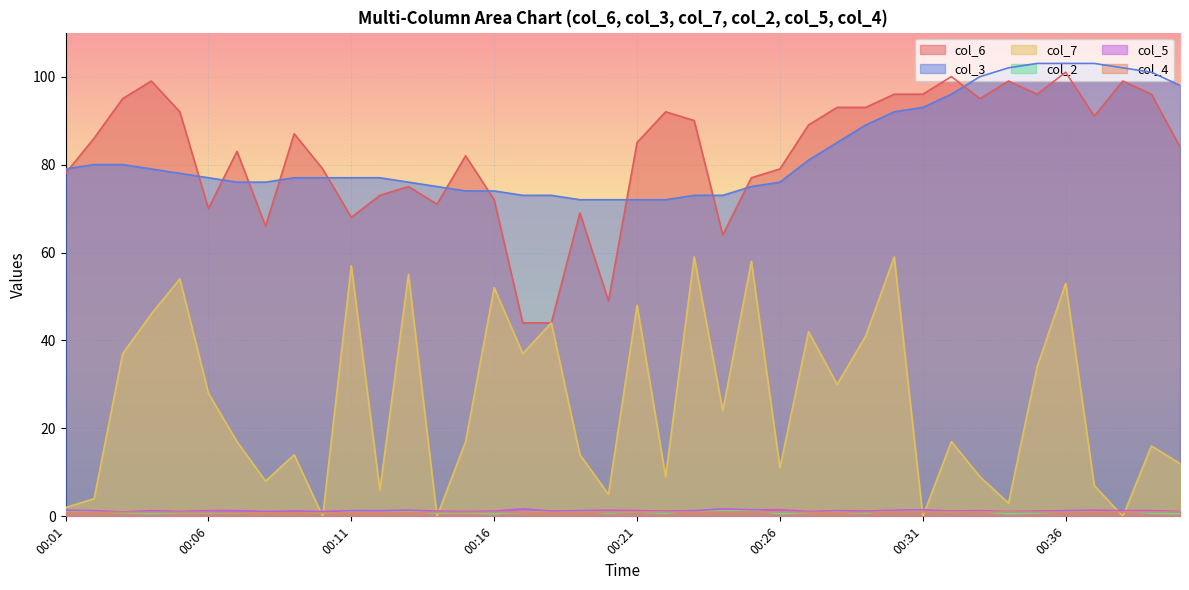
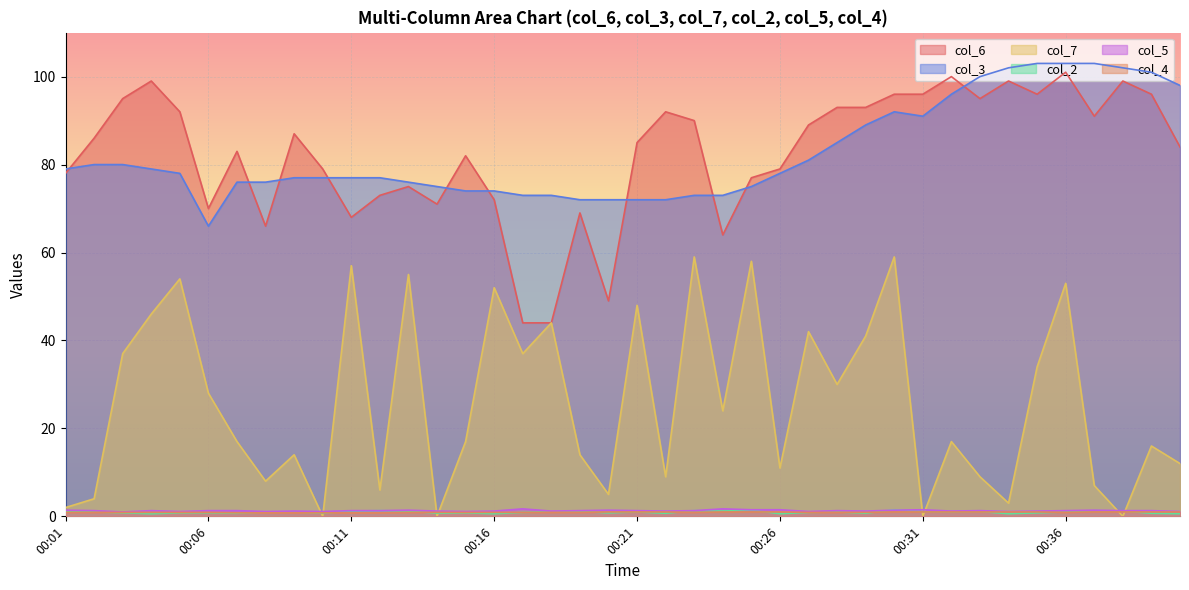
col_3, 00:06: 77 -> 66
col_3, 00:26: 76 -> 78
col_3, 00:31: 93 -> 91
